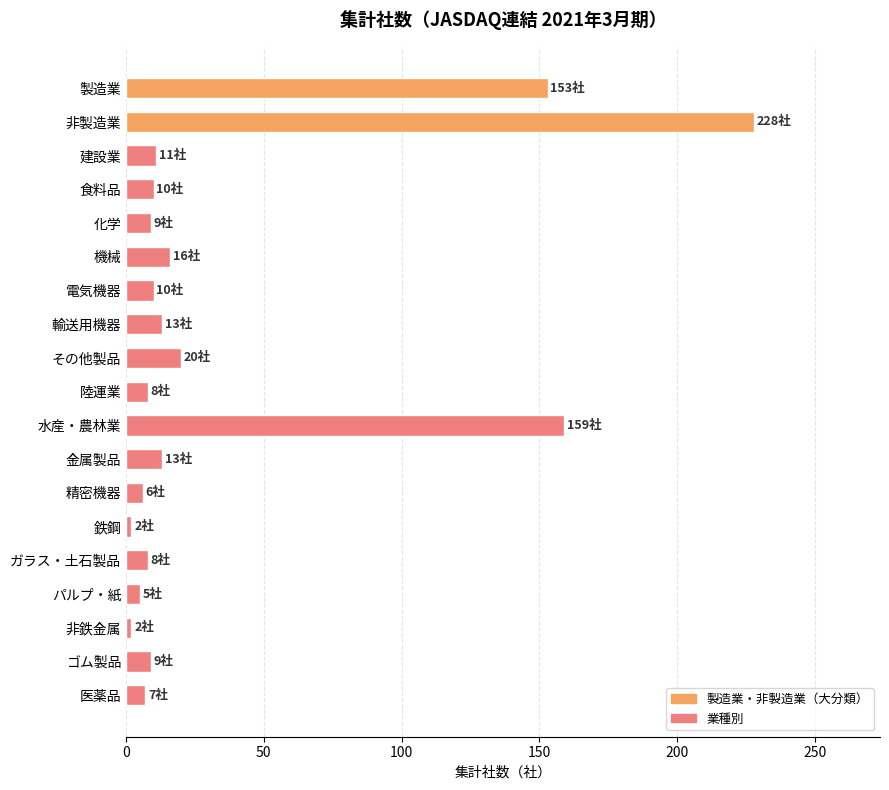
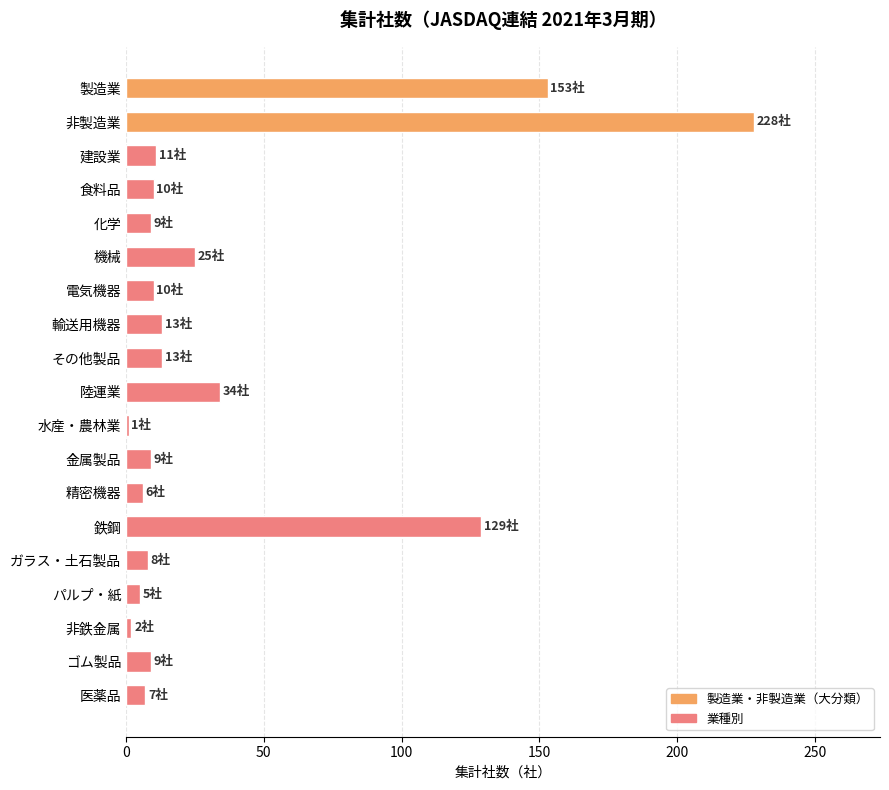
機械: 16社 -> 25社
その他製品: 20社 -> 13社
陸運業: 8社 -> 34社
水産・農林業: 159社 -> 1社
金属製品: 13社 -> 9社
鉄鋼: 2社 -> 129社
